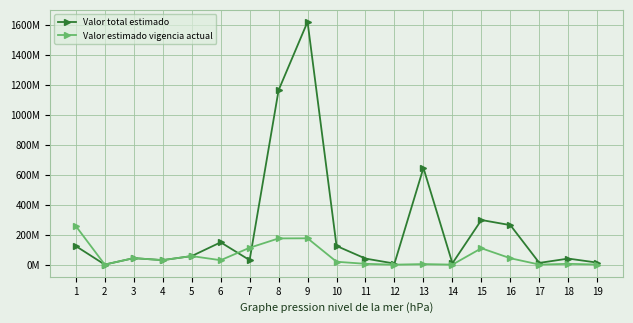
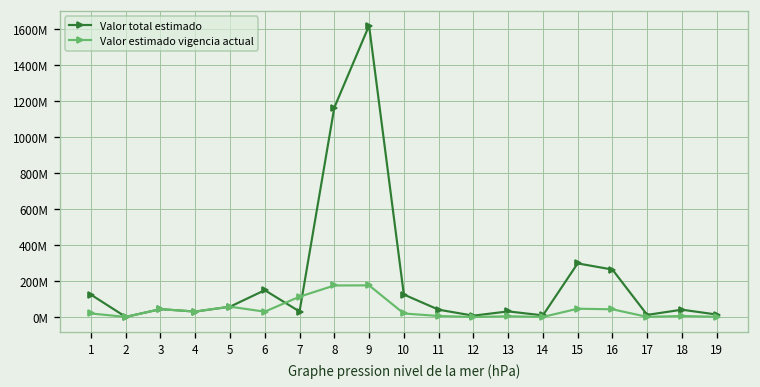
Valor estimado vigencia actual, 1: 260000000 -> 20000000
Valor total estimado, 13: 650000000 -> 30000000
Valor estimado vigencia actual, 15: 110000000 -> 50000000
